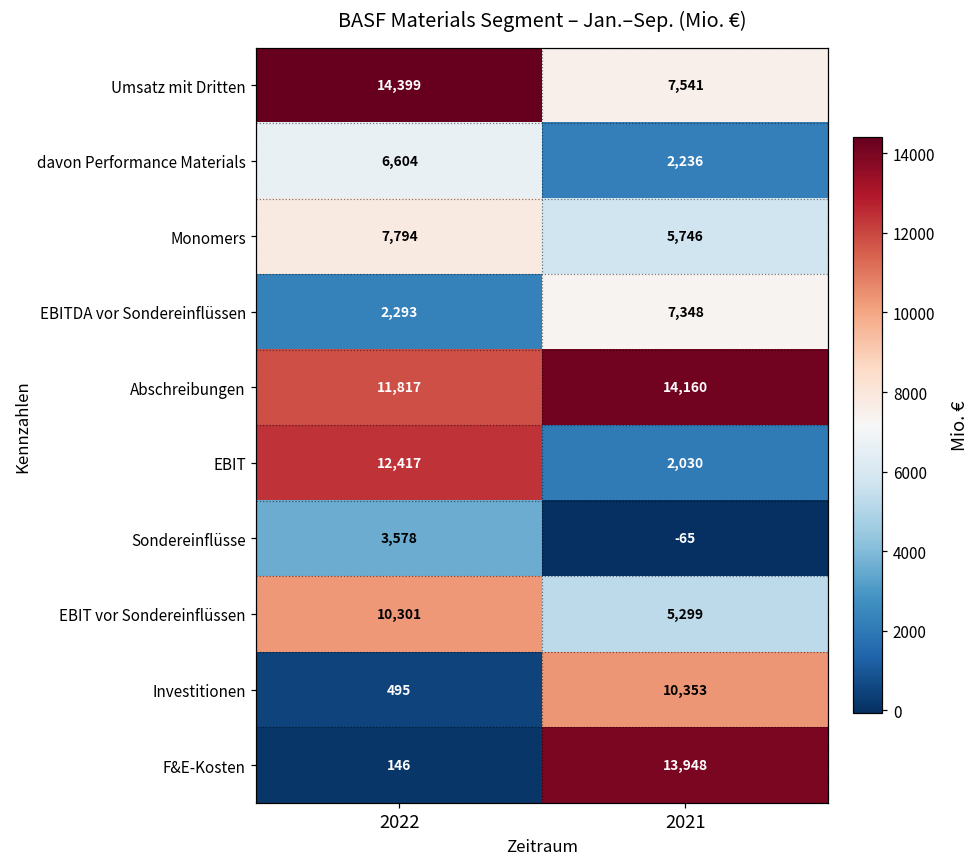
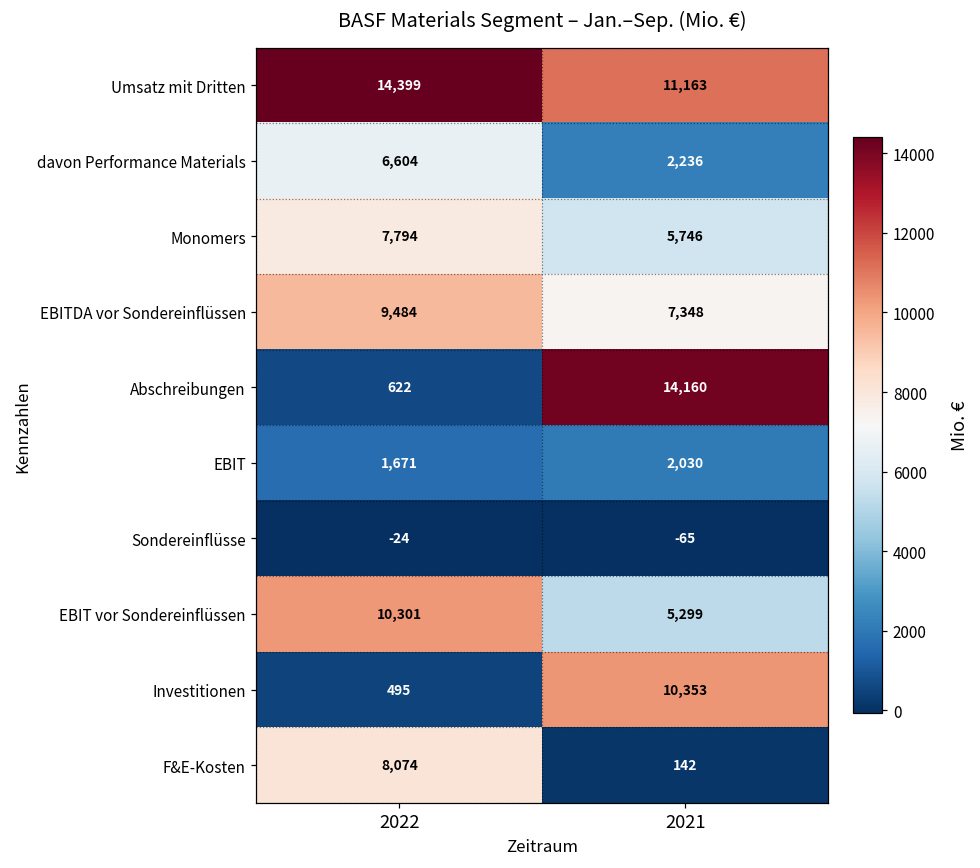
Umsatz mit Dritten, 2021: 7,541 -> 11,163
EBITDA vor Sondereinflüssen, 2022: 2,293 -> 9,484
Abschreibungen, 2022: 11,817 -> 622
EBIT, 2022: 12,417 -> 1,671
Sondereinflüsse, 2022: 3,578 -> -24
F&E-Kosten, 2022: 146 -> 8,074
F&E-Kosten, 2021: 13,948 -> 142
